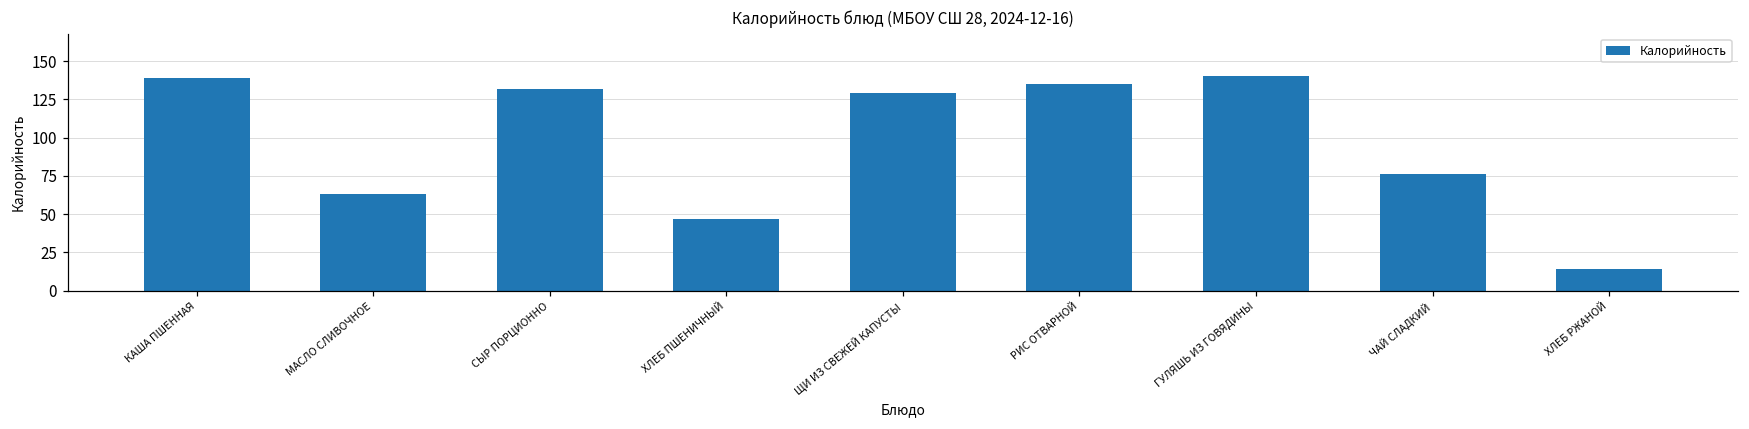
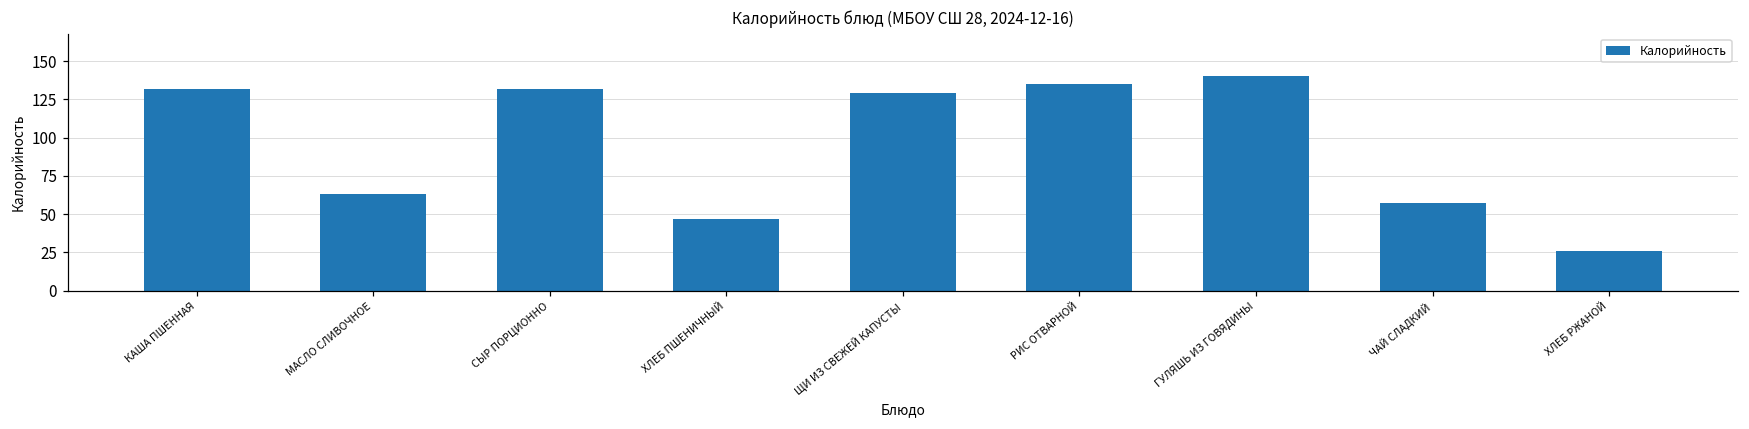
КАША ПШЕННАЯ: 139 -> 132
ЧАЙ СЛАДКИЙ: 76 -> 57
ХЛЕБ РЖАНОЙ: 14 -> 26
